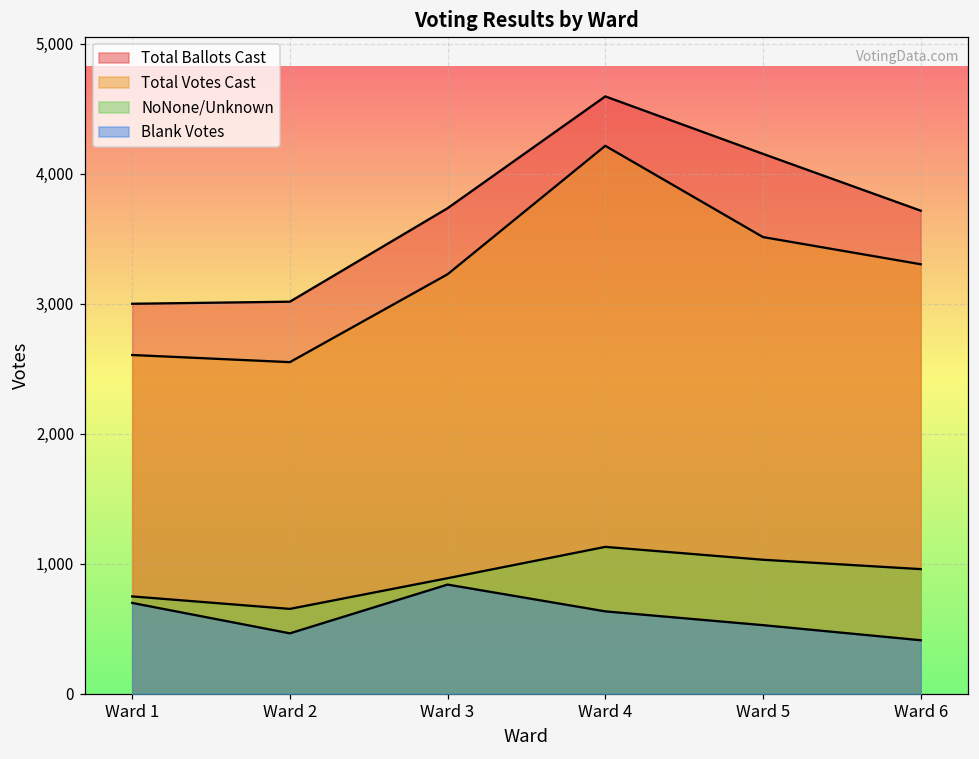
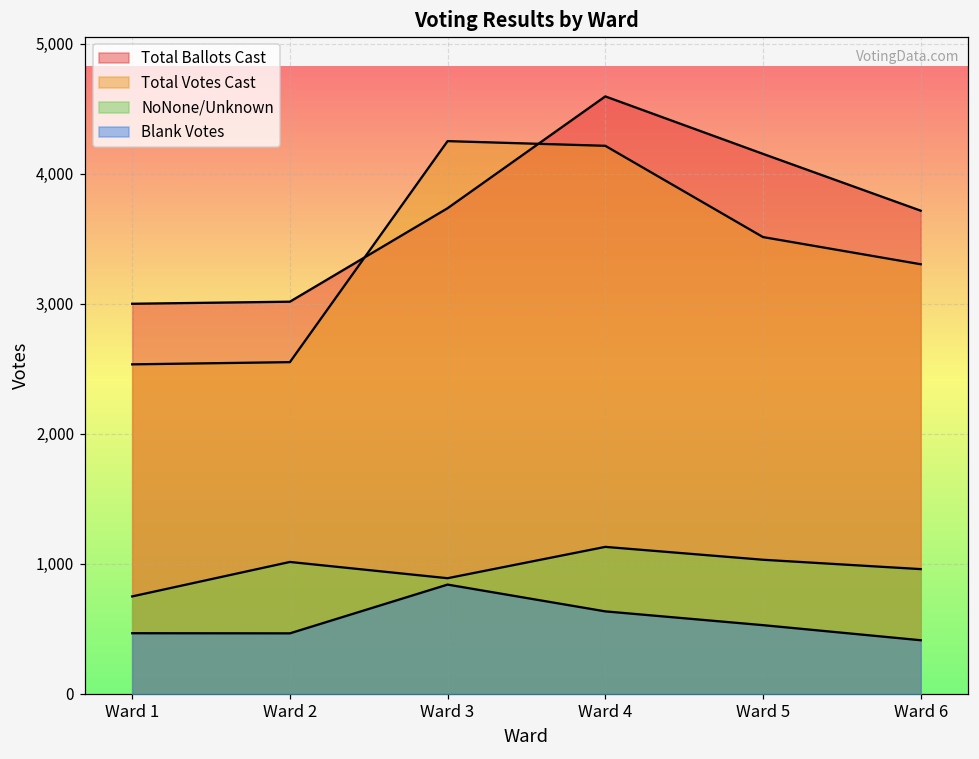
Total Votes Cast, Ward 1: 2,610 -> 2,530
Blank Votes, Ward 1: 700 -> 470
NoNone/Unknown, Ward 2: 650 -> 1,010
Total Votes Cast, Ward 3: 3,230 -> 4,250
